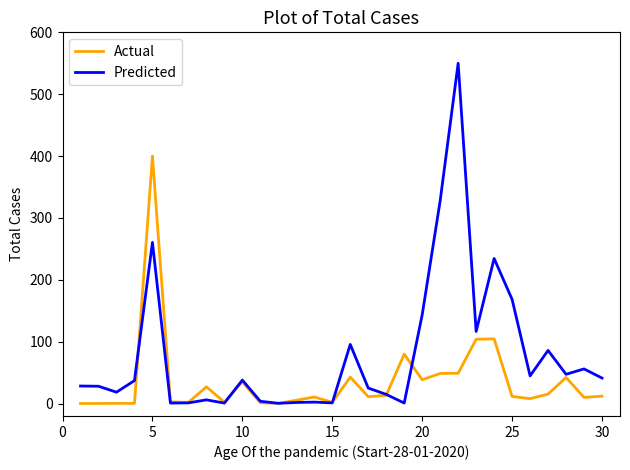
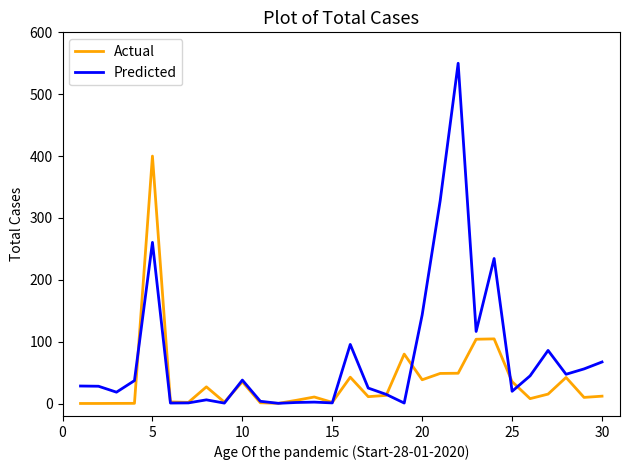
Actual, 25: 10 -> 40
Predicted, 25: 170 -> 20
Predicted, 30: 40 -> 70
